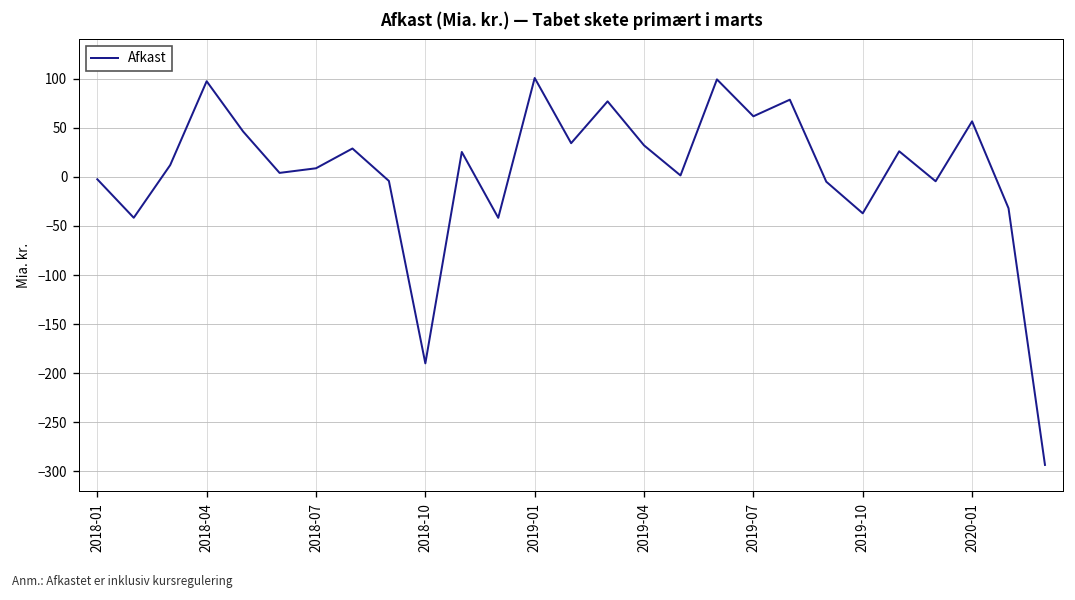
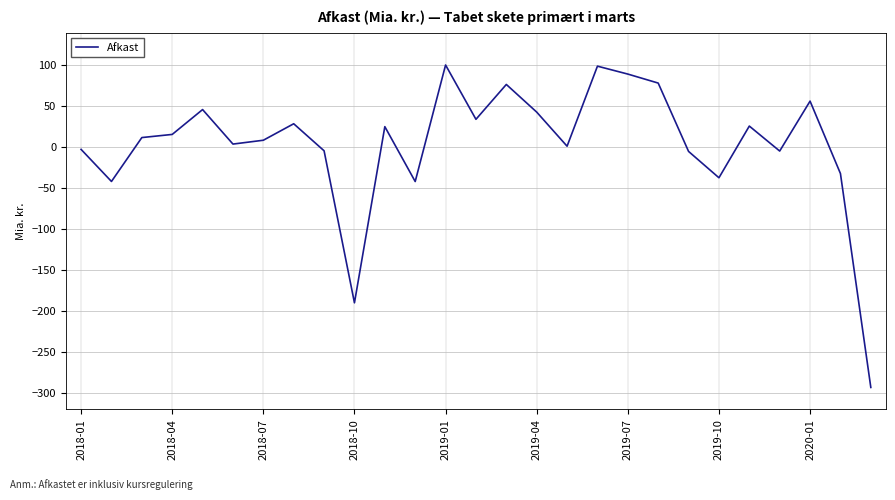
2018-04: 100 -> 20
2019-04: 30 -> 40
2019-07: 60 -> 90
